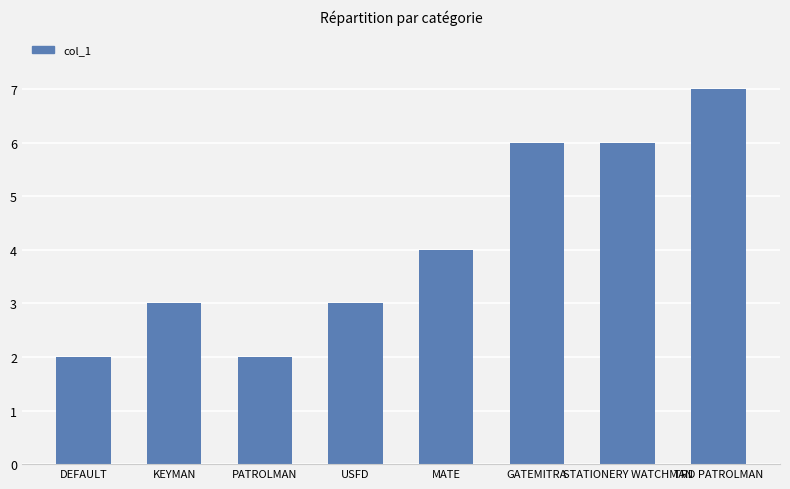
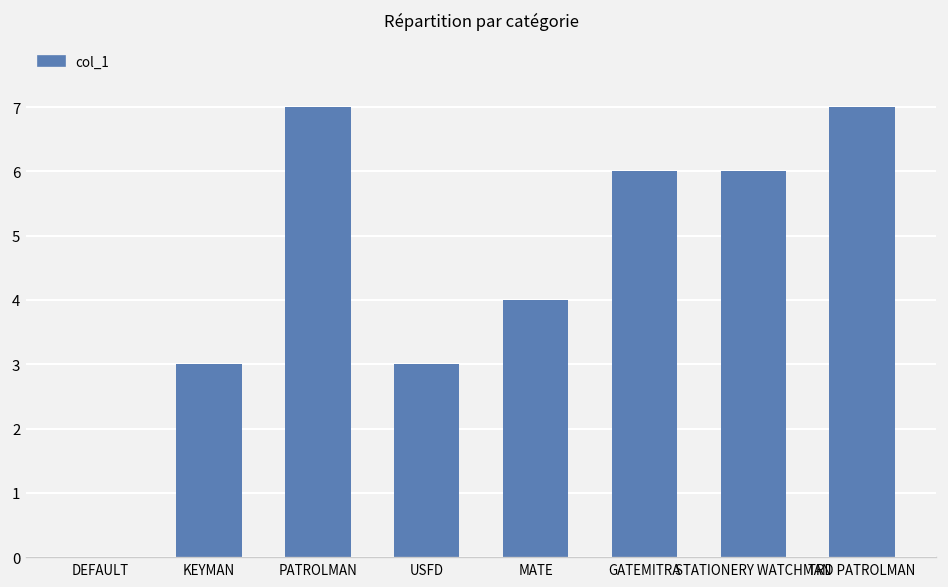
DEFAULT: 2 -> 0
PATROLMAN: 2 -> 7
